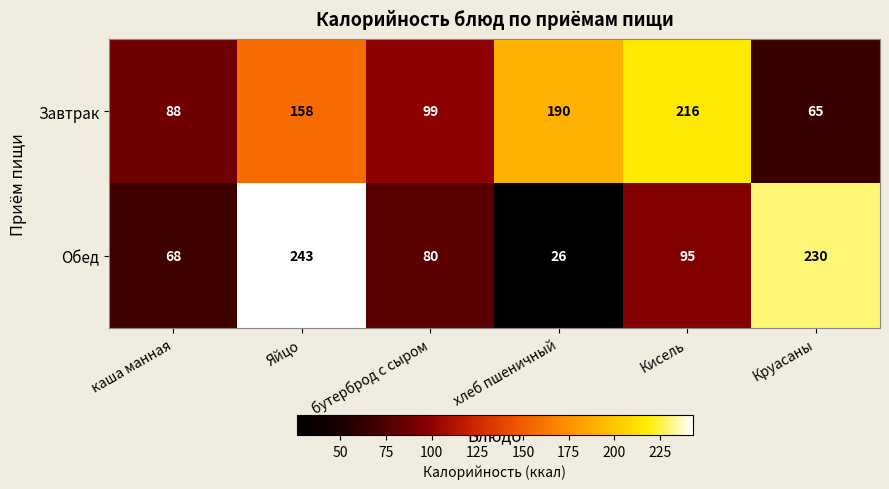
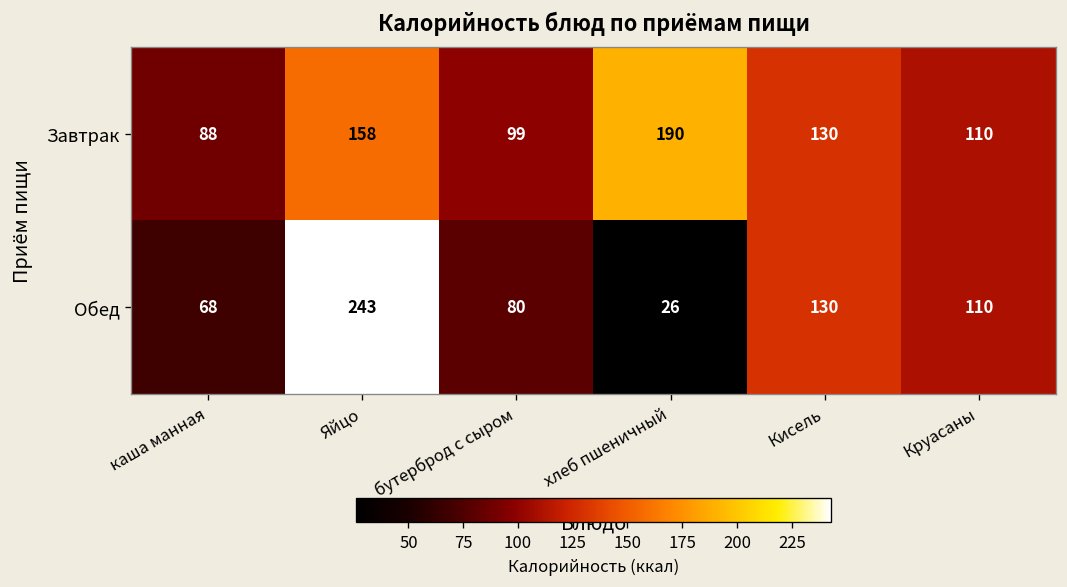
Завтрак, Кисель: 216 -> 130
Завтрак, Круасаны: 65 -> 110
Обед, Кисель: 95 -> 130
Обед, Круасаны: 230 -> 110
